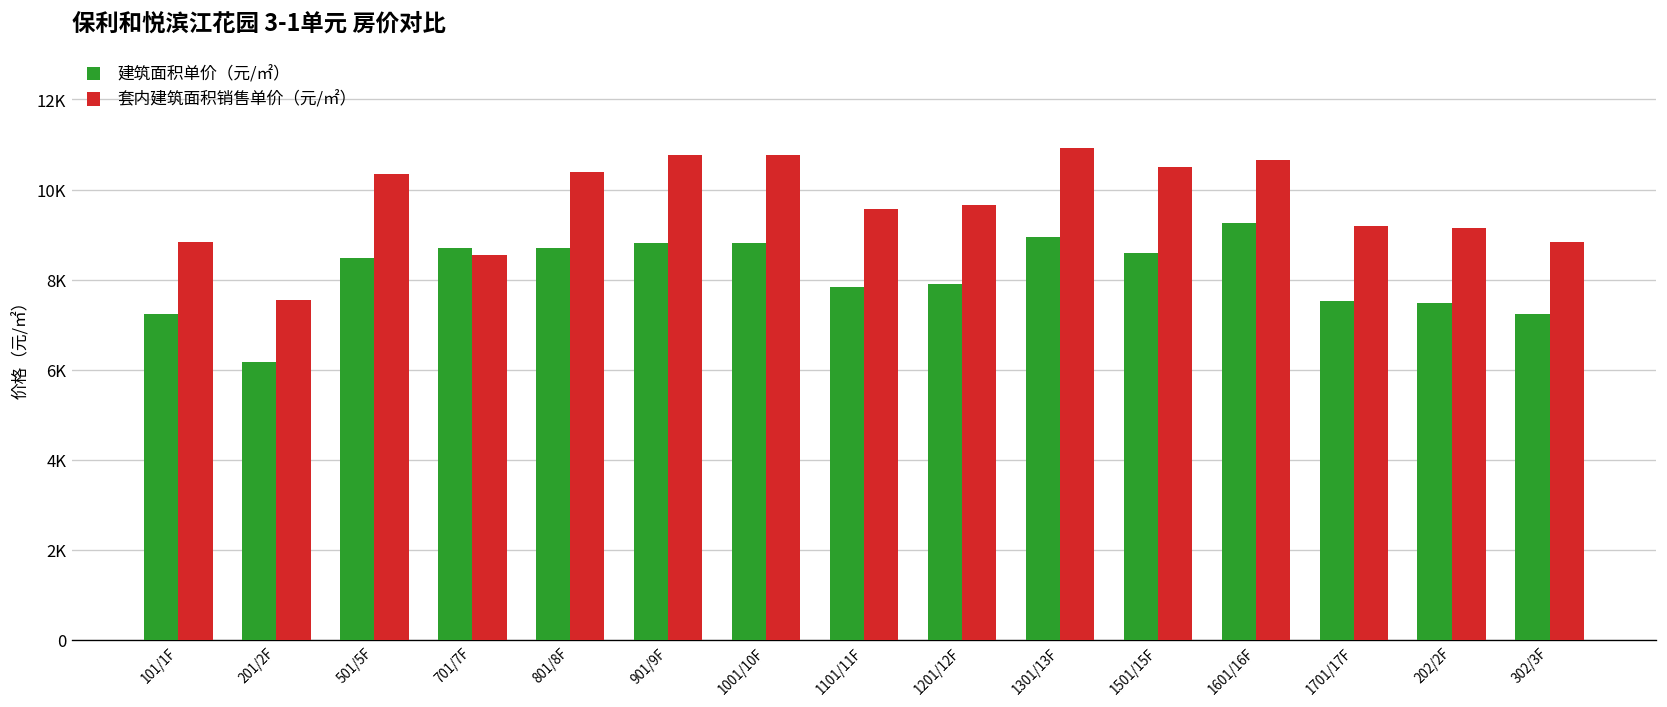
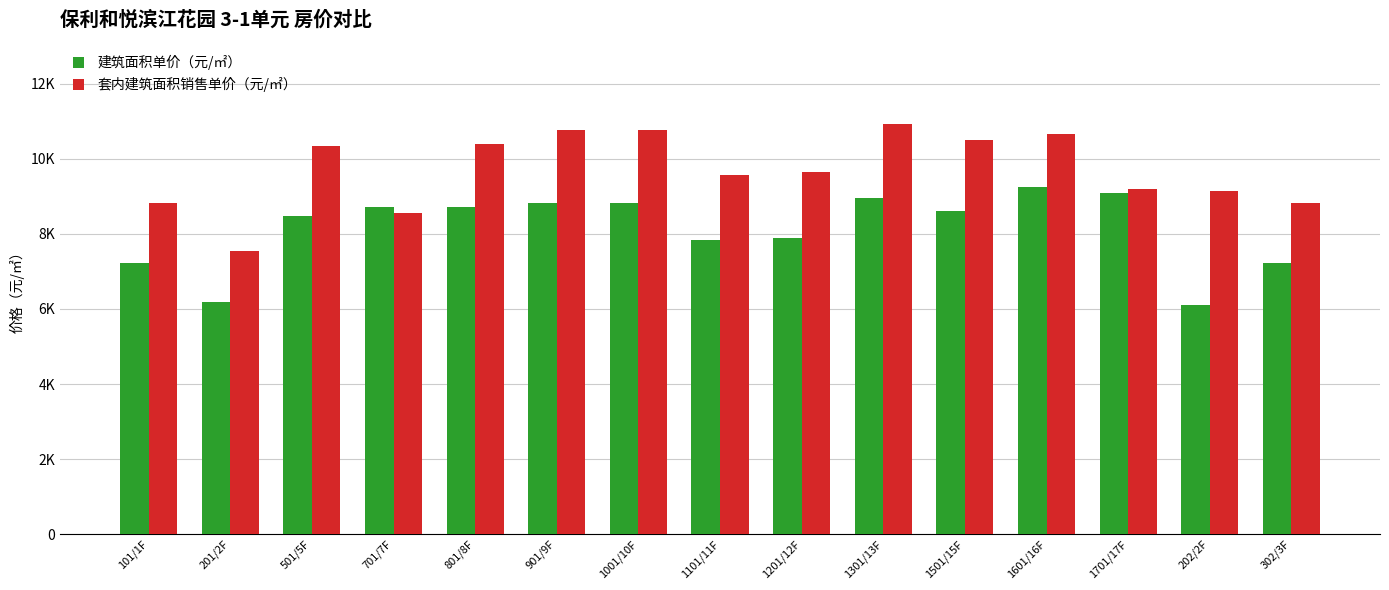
建筑面积单价（元/㎡）, 1701/17F: 7500 -> 9100
建筑面积单价（元/㎡）, 202/2F: 7500 -> 6100
